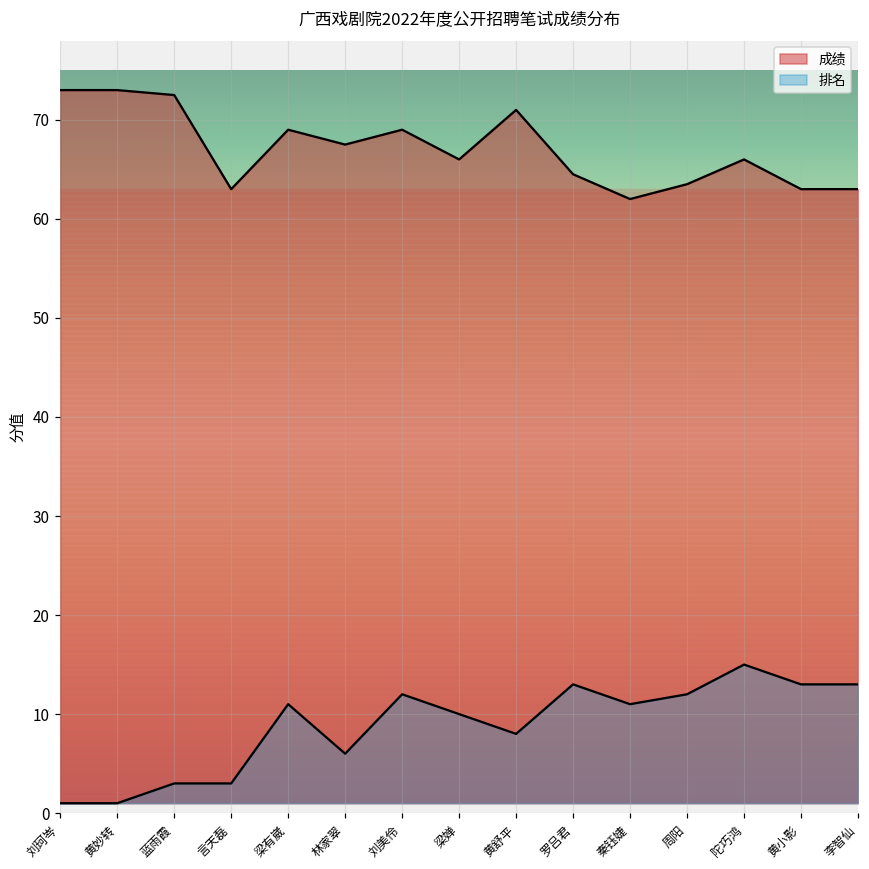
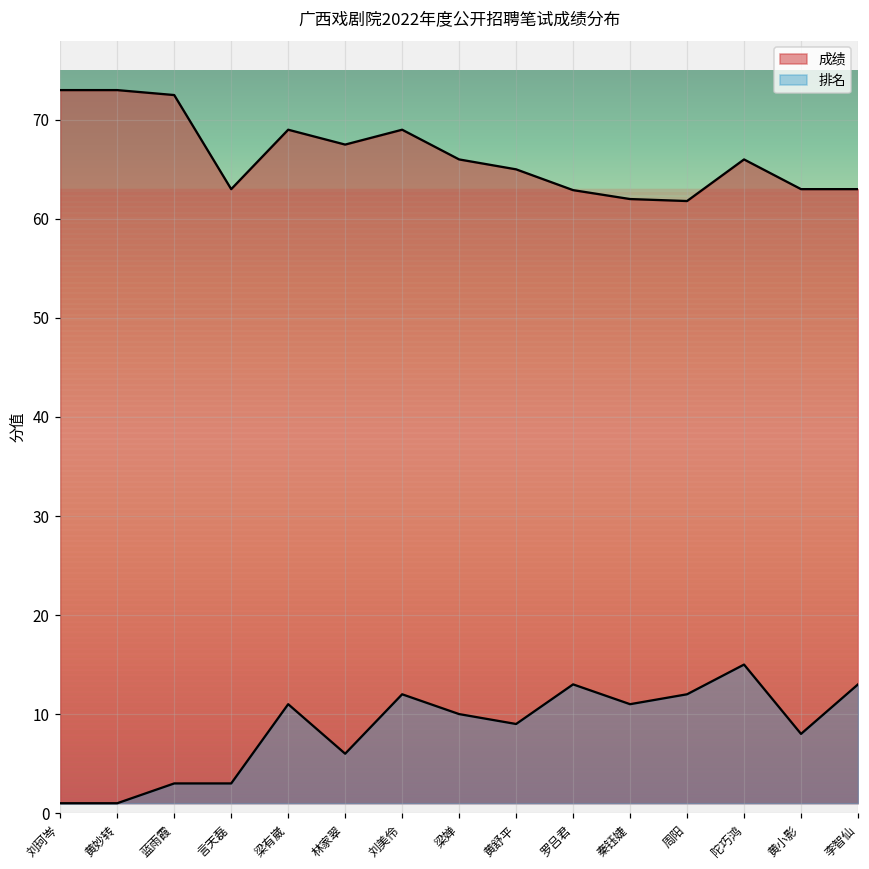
成绩, 黄舒平: 71 -> 65
排名, 黄舒平: 8 -> 9
成绩, 罗吕君: 65 -> 63
成绩, 周阳: 64 -> 62
排名, 黄小影: 13 -> 8
